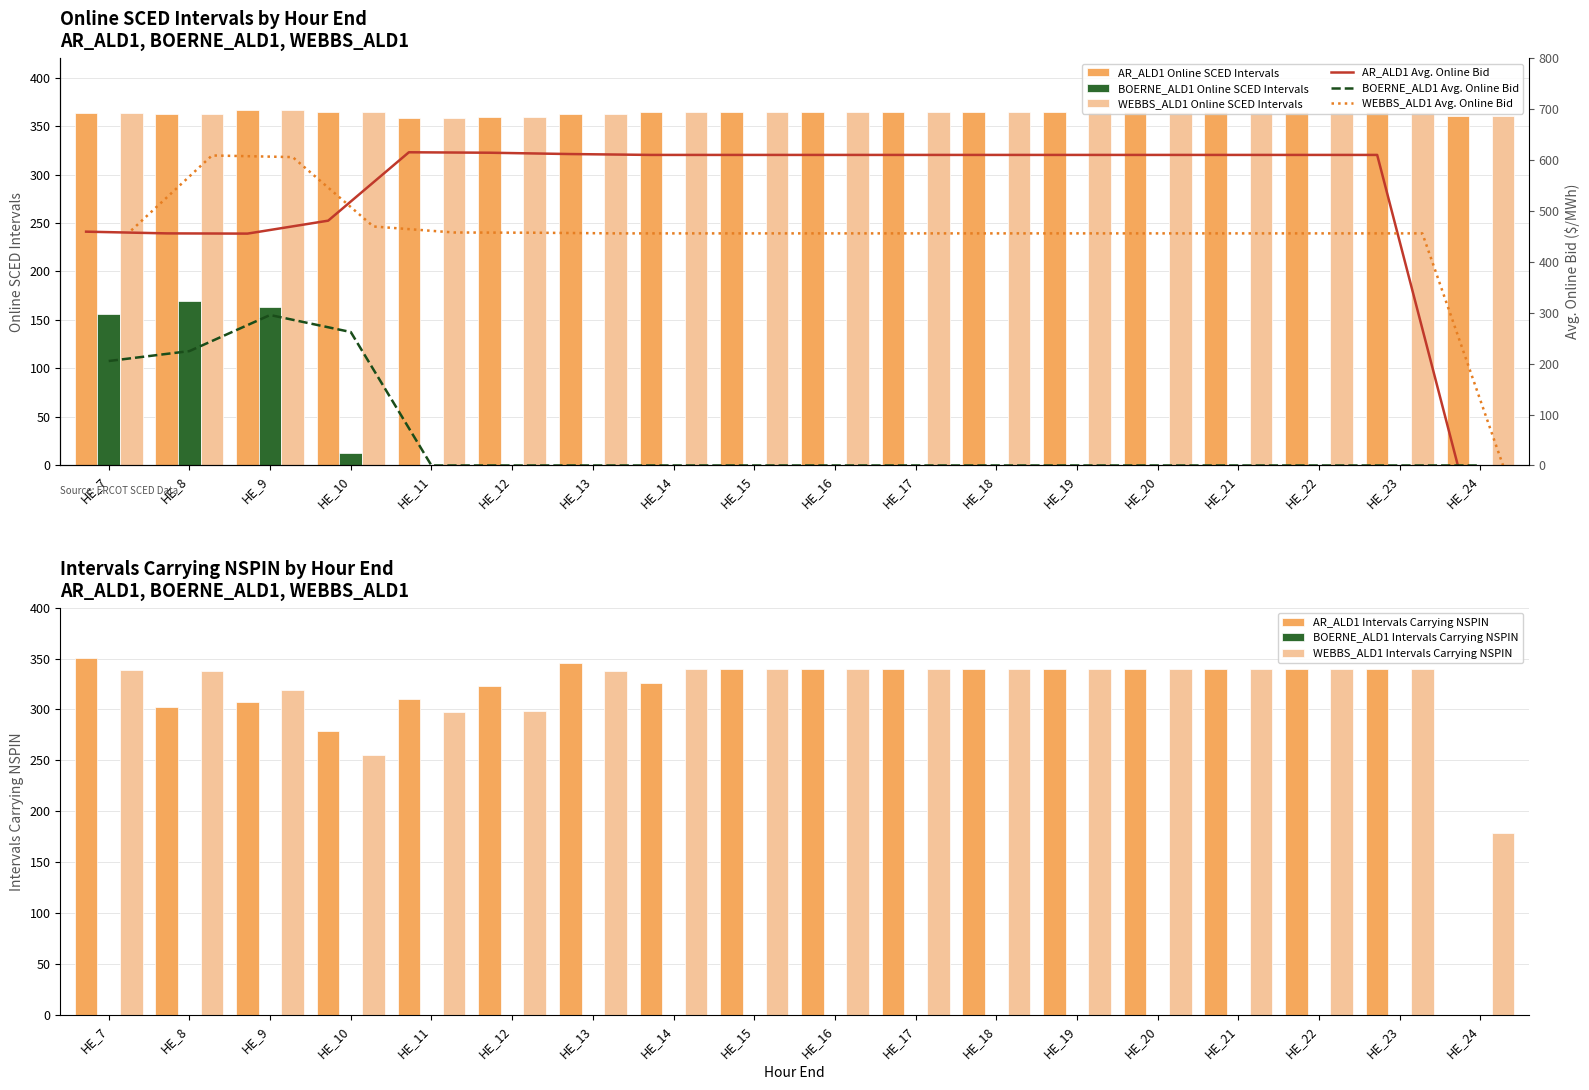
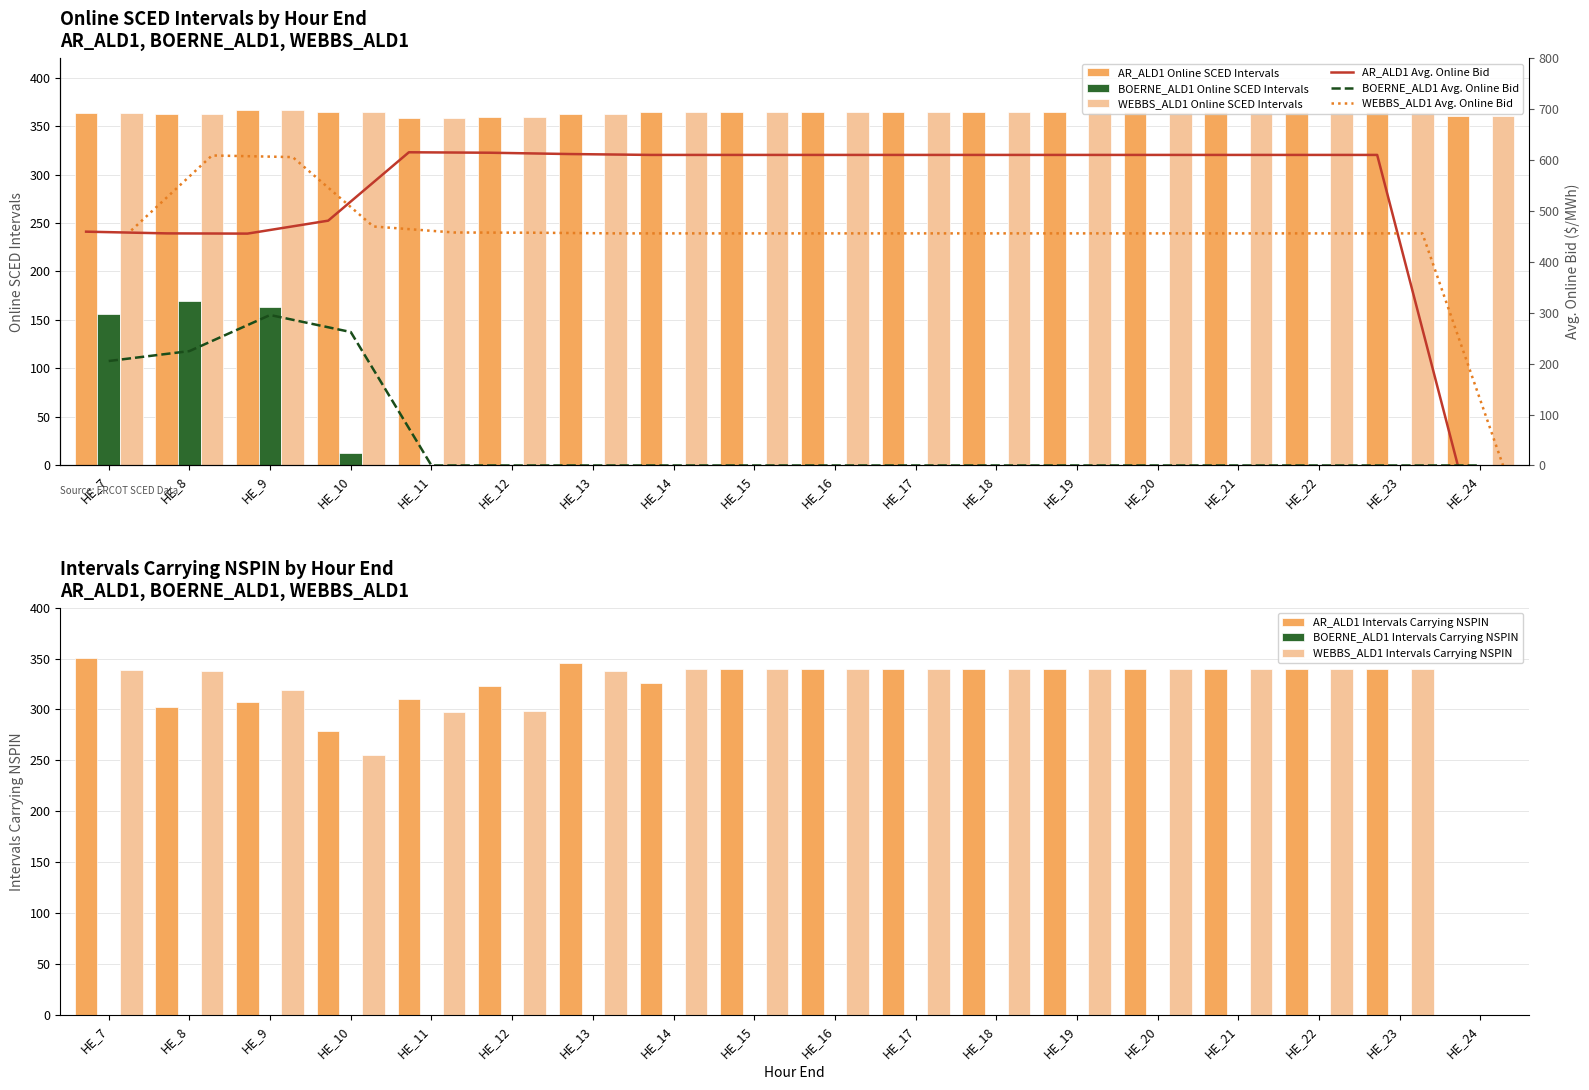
Intervals Carrying NSPIN by Hour End AR_ALD1, BOERNE_ALD1, WEBBS_ALD1, WEBBS_ALD1 Intervals Carrying NSPIN, HE_24: 179 -> 0
